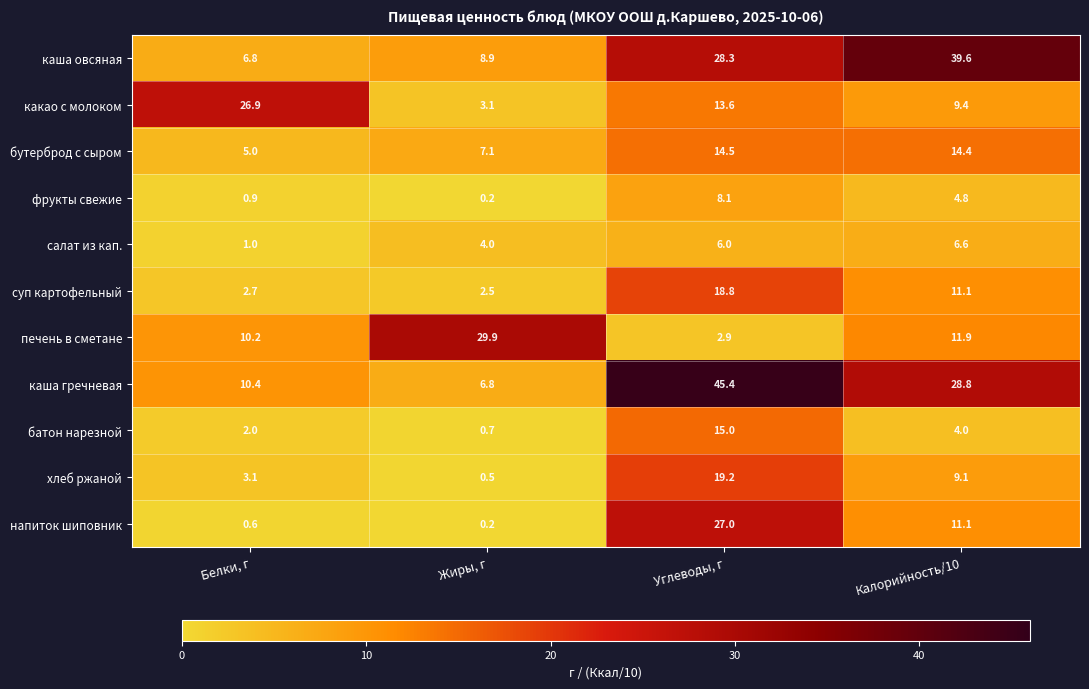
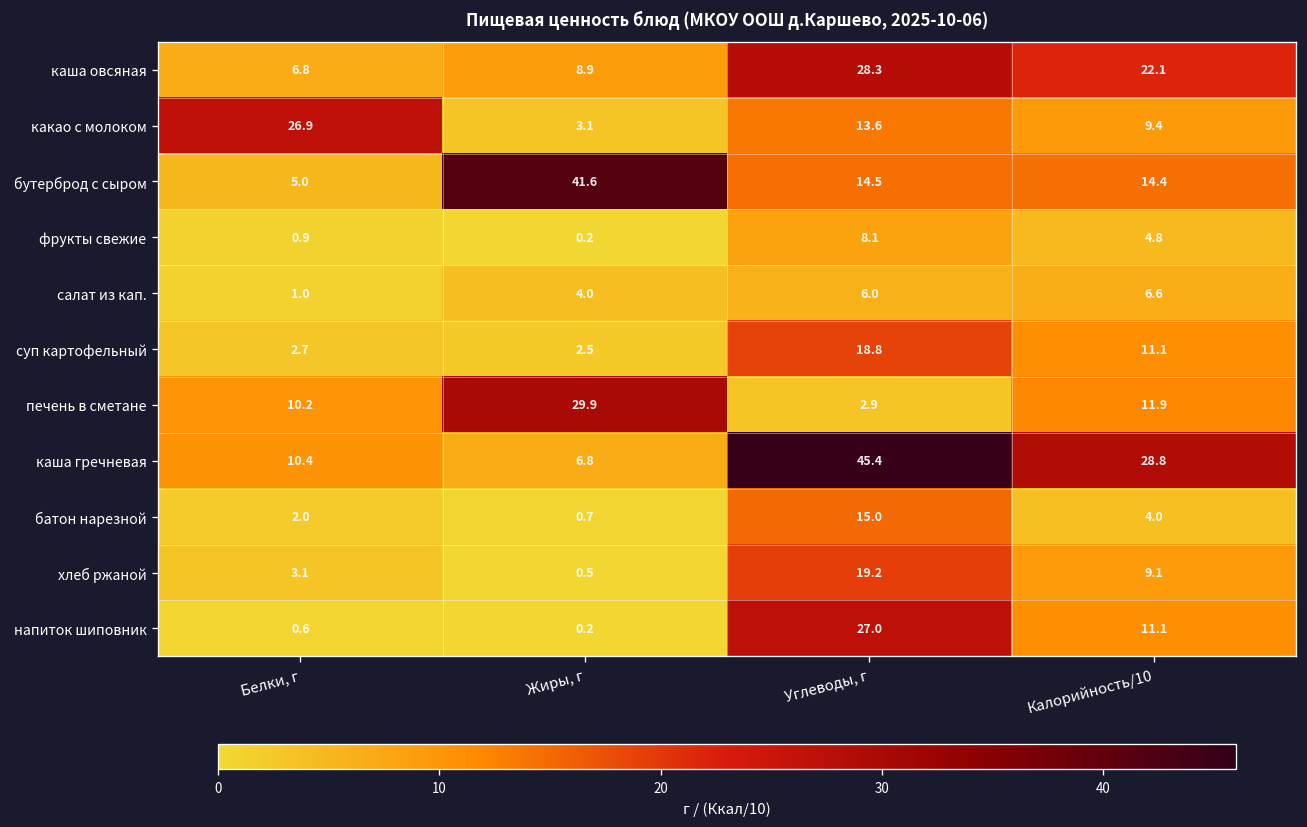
каша овсяная, Калорийность/10: 39.6 -> 22.1
бутерброд с сыром, Жиры, г: 7.1 -> 41.6
